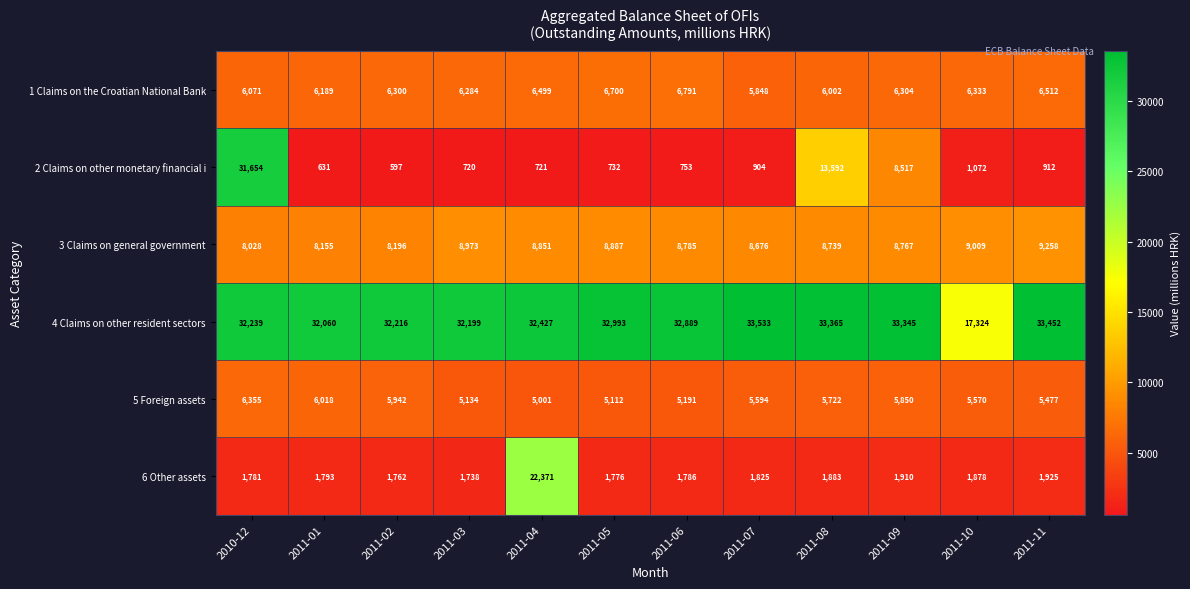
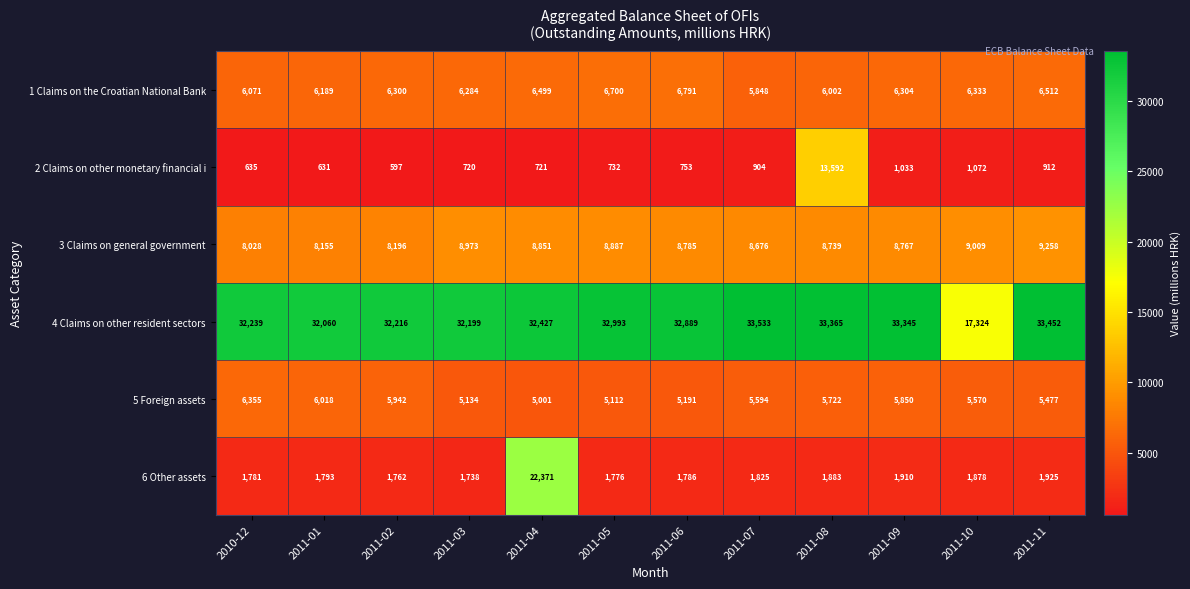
2 Claims on other monetary financial i, 2010-12: 31,654 -> 635
2 Claims on other monetary financial i, 2011-09: 8,517 -> 1,033
